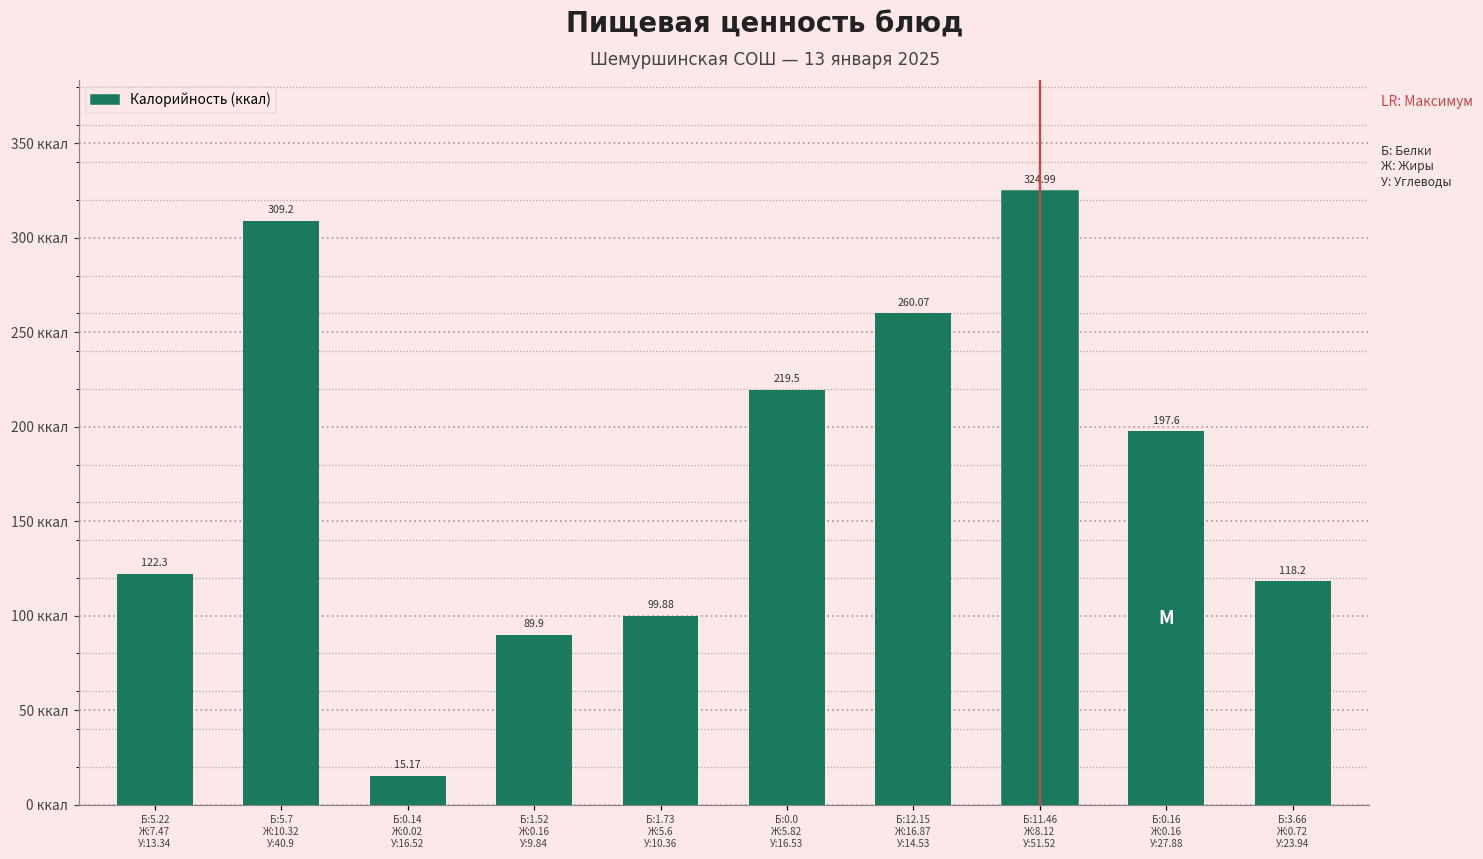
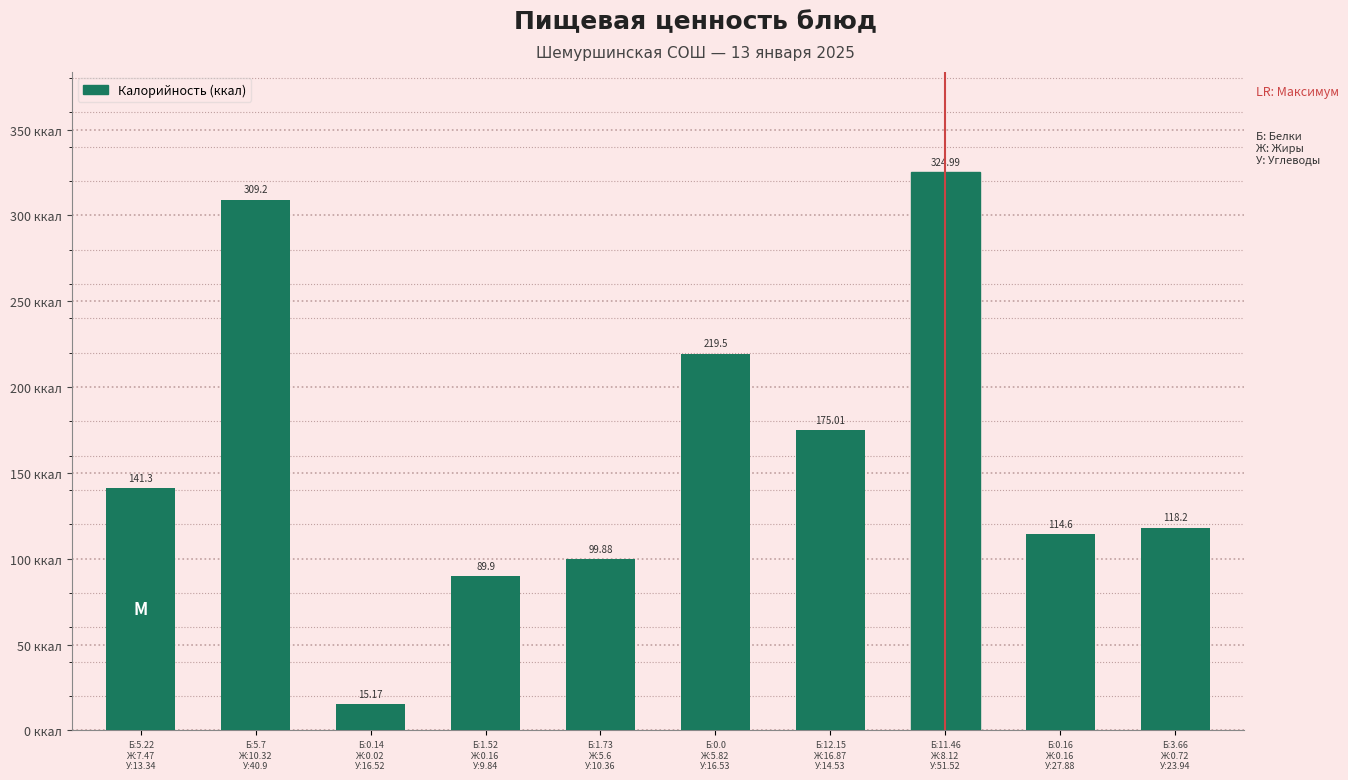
Б:5.22 Ж:7.47 У:13.34: 122.3 -> 141.3
Б:12.15 Ж:16.87 У:14.53: 260.07 -> 175.01
Б:0.16 Ж:0.16 У:27.88: 197.6 -> 114.6
